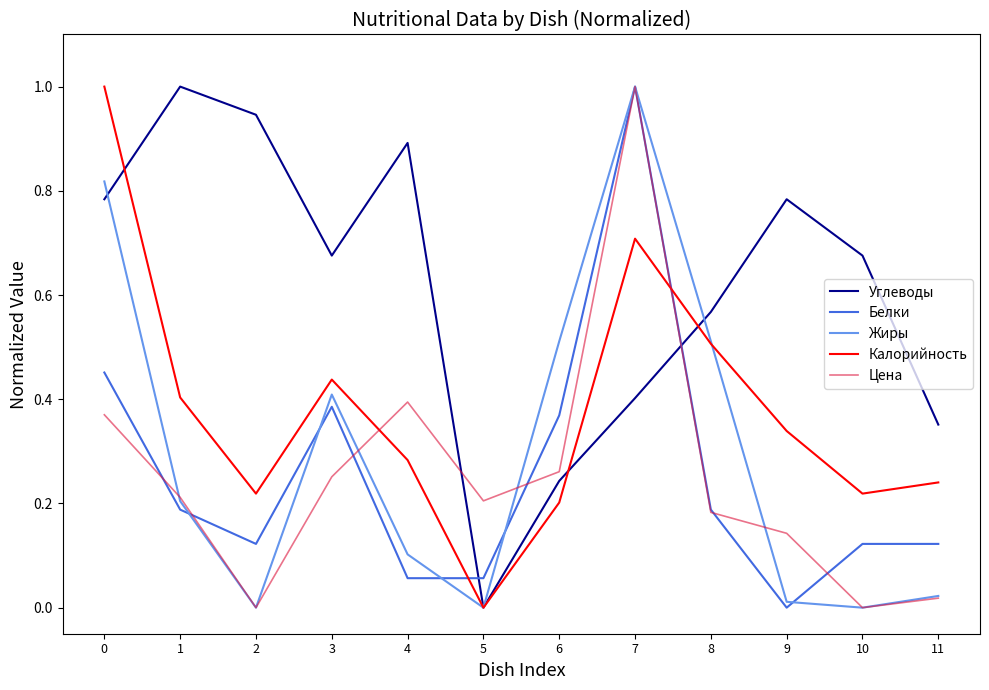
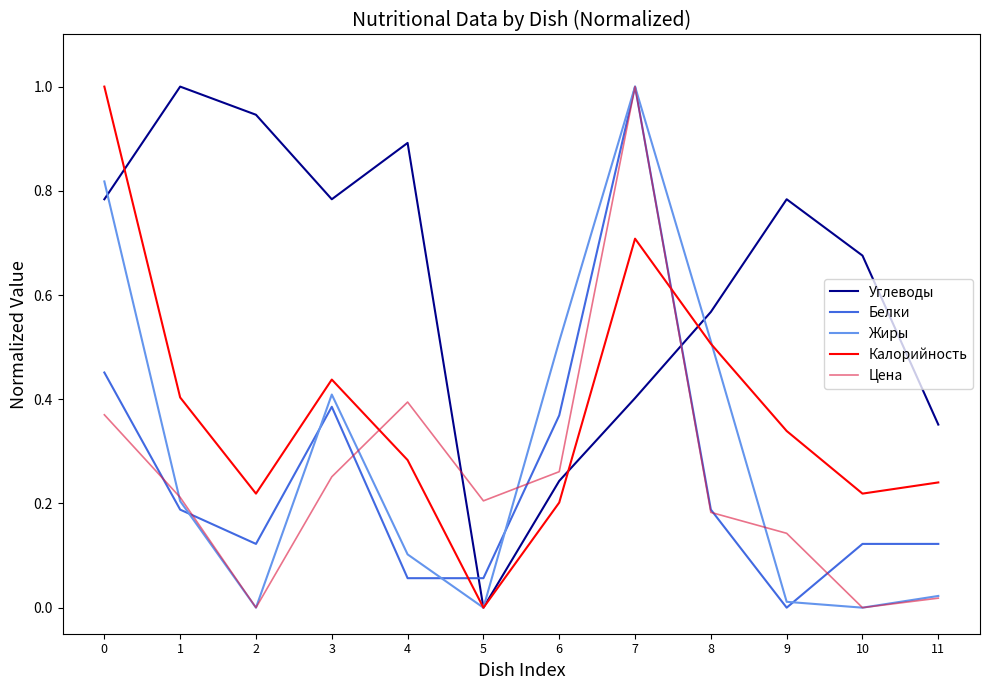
Углеводы, 3: 0.68 -> 0.78
